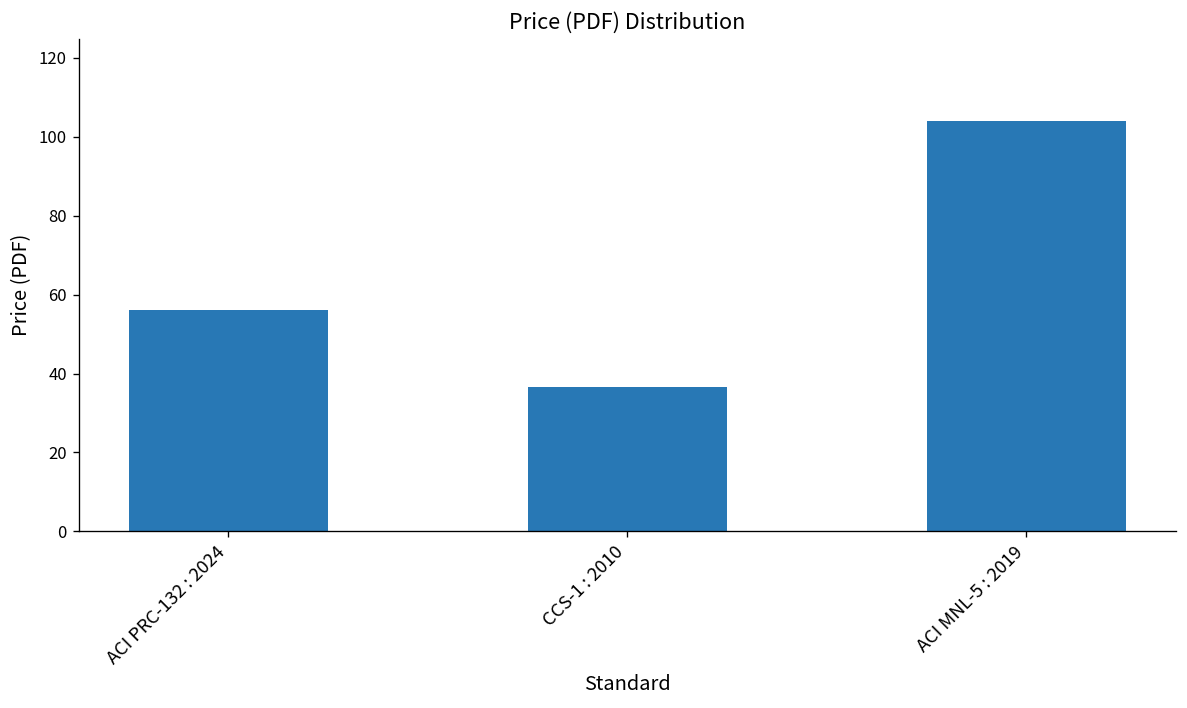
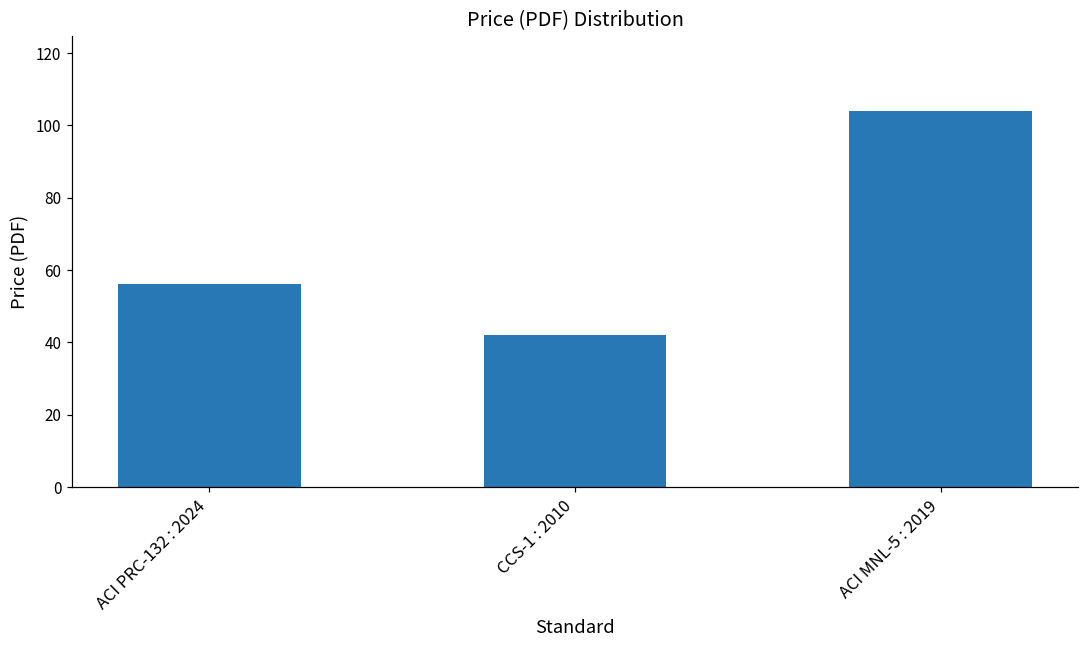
CCS-1 : 2010: 37 -> 42
